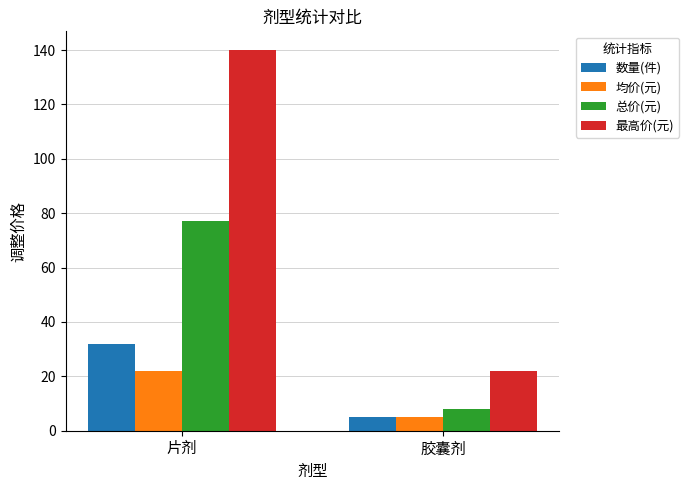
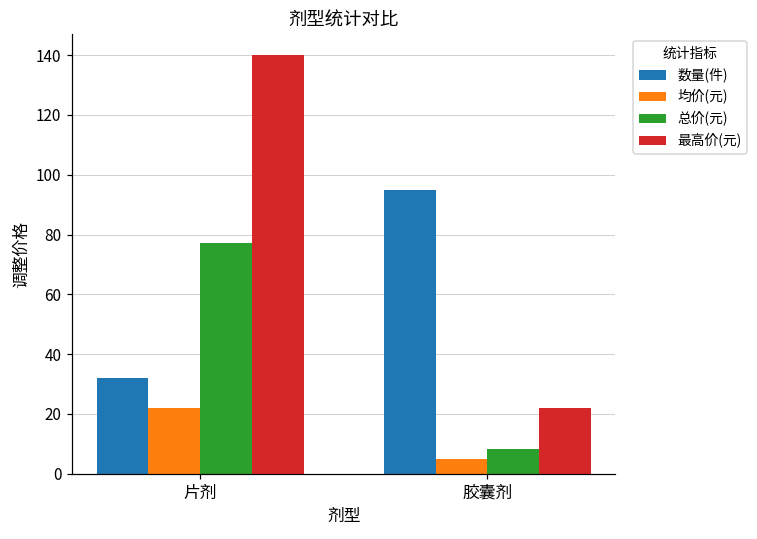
数量(件), 胶囊剂: 5 -> 95
